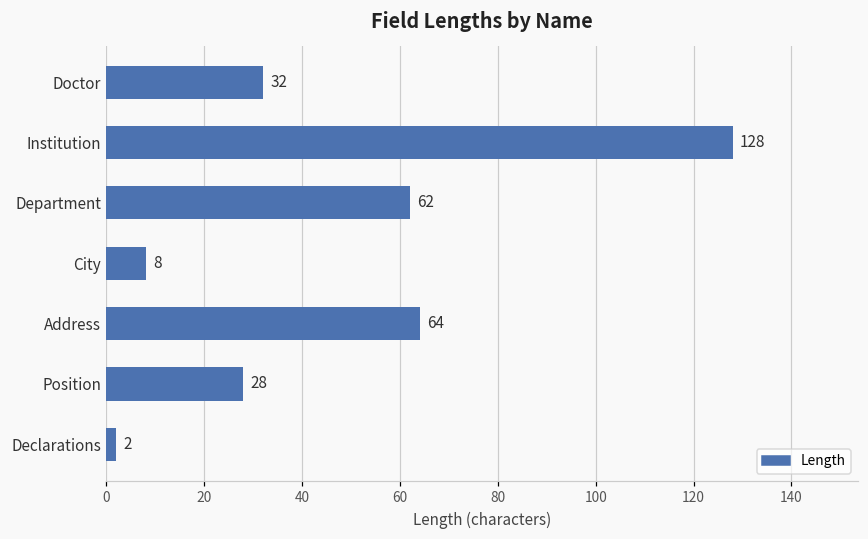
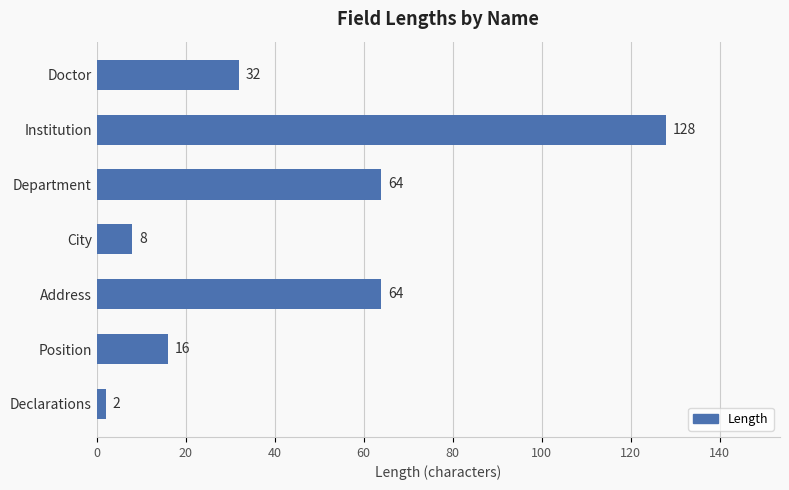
Department: 62 -> 64
Position: 28 -> 16
